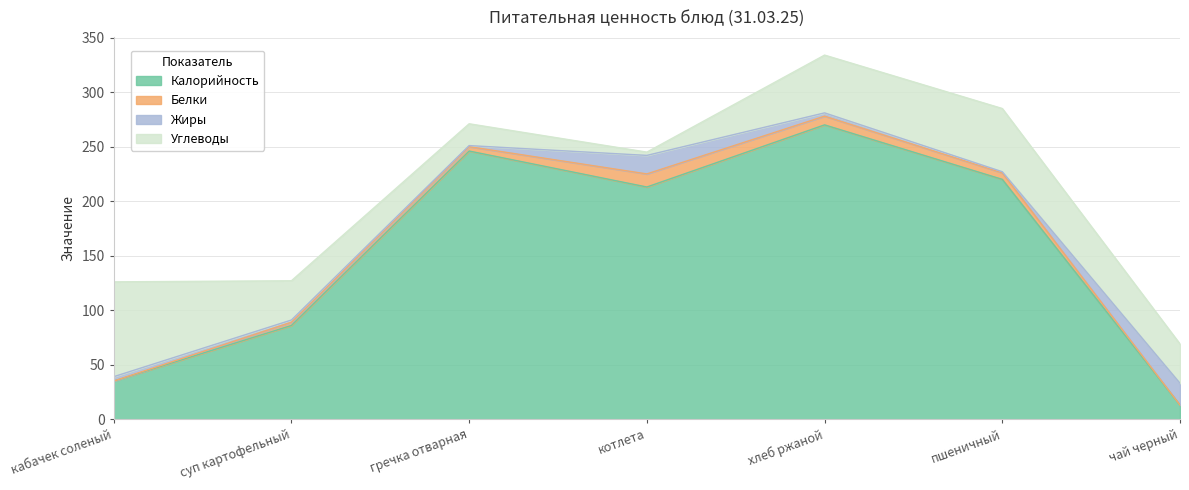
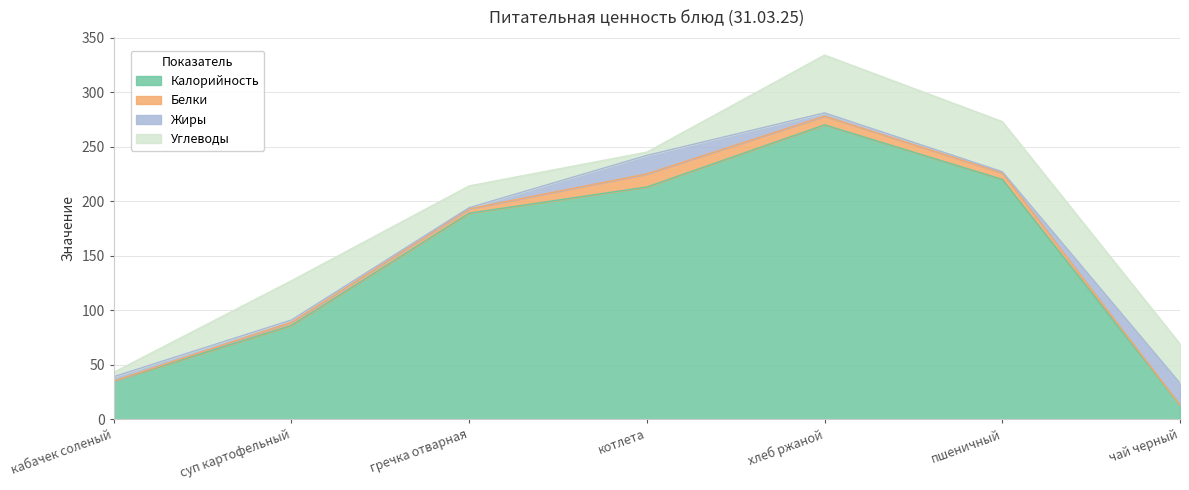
Углеводы, кабачек соленый: 87 -> 4
Калорийность, гречка отварная: 246 -> 189
Углеводы, пшеничный: 58 -> 46
